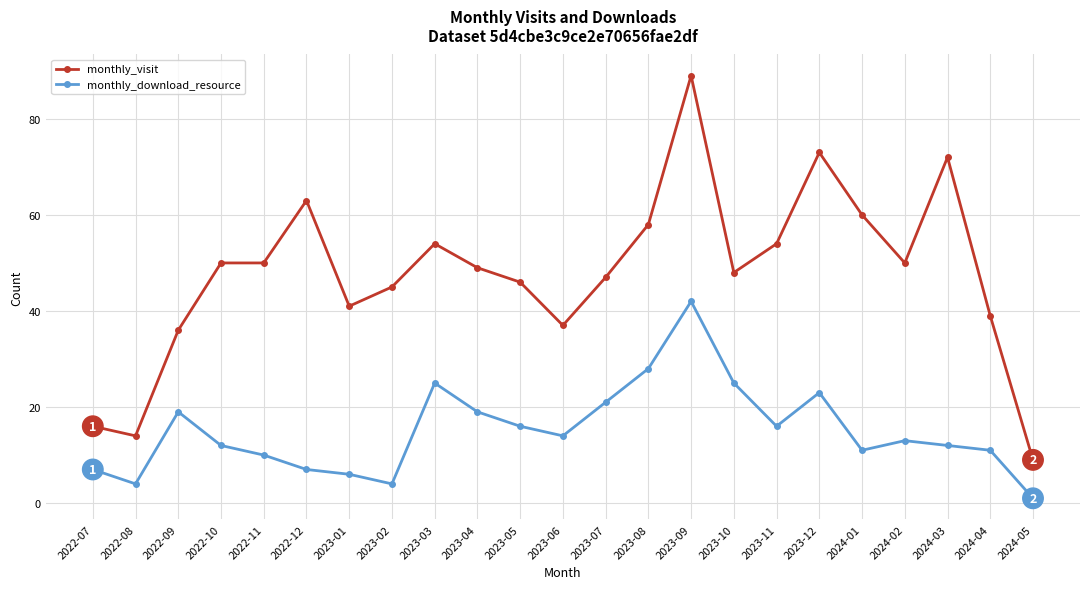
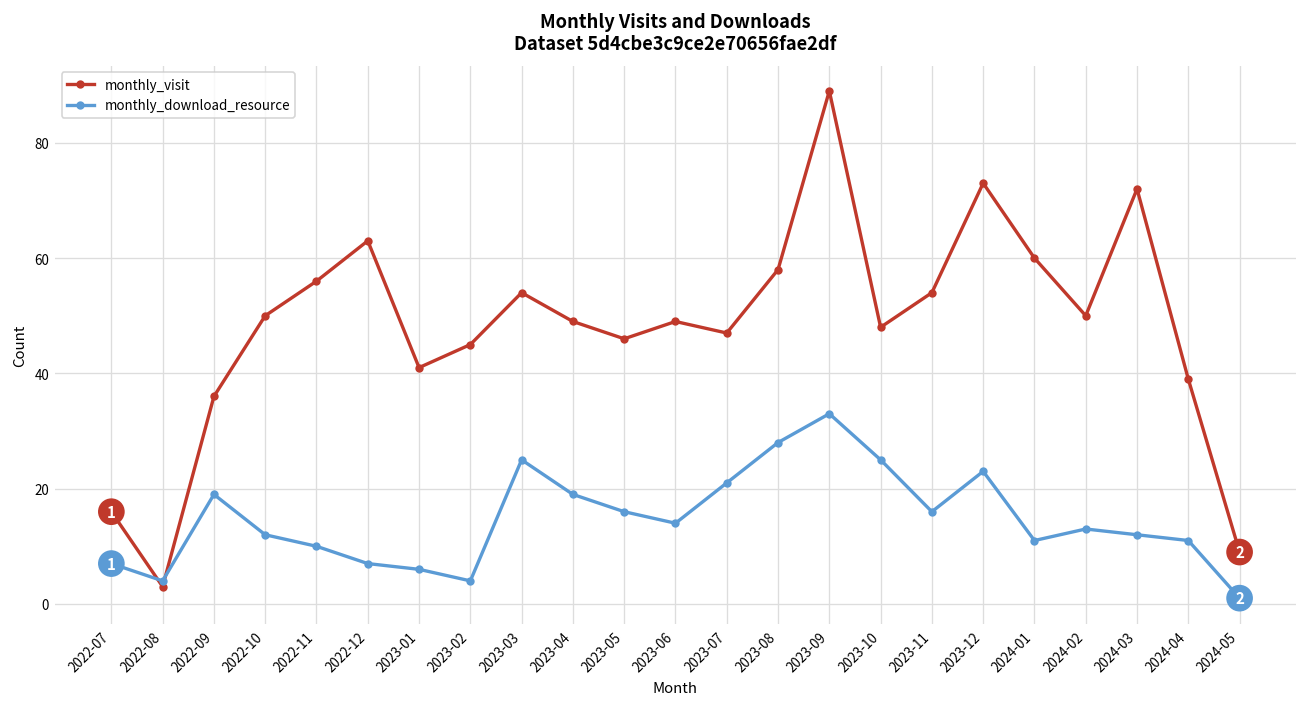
monthly_visit, 2022-08: 14 -> 3
monthly_visit, 2022-11: 50 -> 56
monthly_visit, 2023-06: 37 -> 49
monthly_download_resource, 2023-09: 42 -> 33
